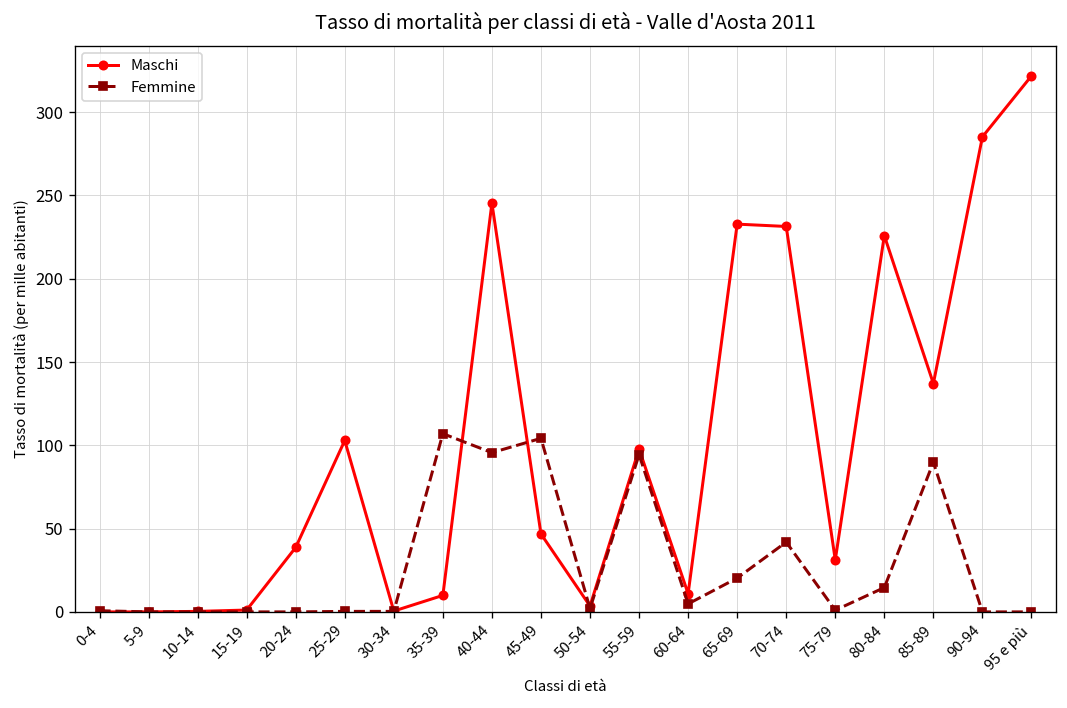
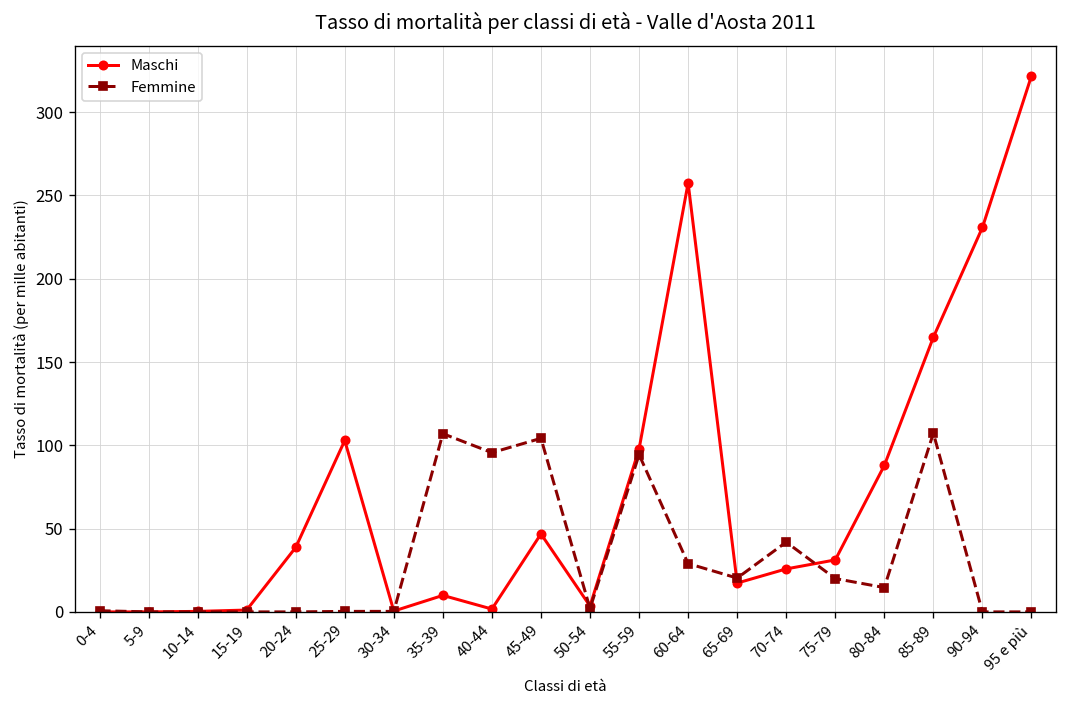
Maschi, 40-44: 245 -> 2
Maschi, 60-64: 11 -> 258
Femmine, 60-64: 5 -> 29
Maschi, 65-69: 233 -> 17
Maschi, 70-74: 231 -> 26
Femmine, 75-79: 1 -> 20
Maschi, 80-84: 226 -> 88
Maschi, 85-89: 137 -> 165
Femmine, 85-89: 90 -> 107
Maschi, 90-94: 285 -> 231
